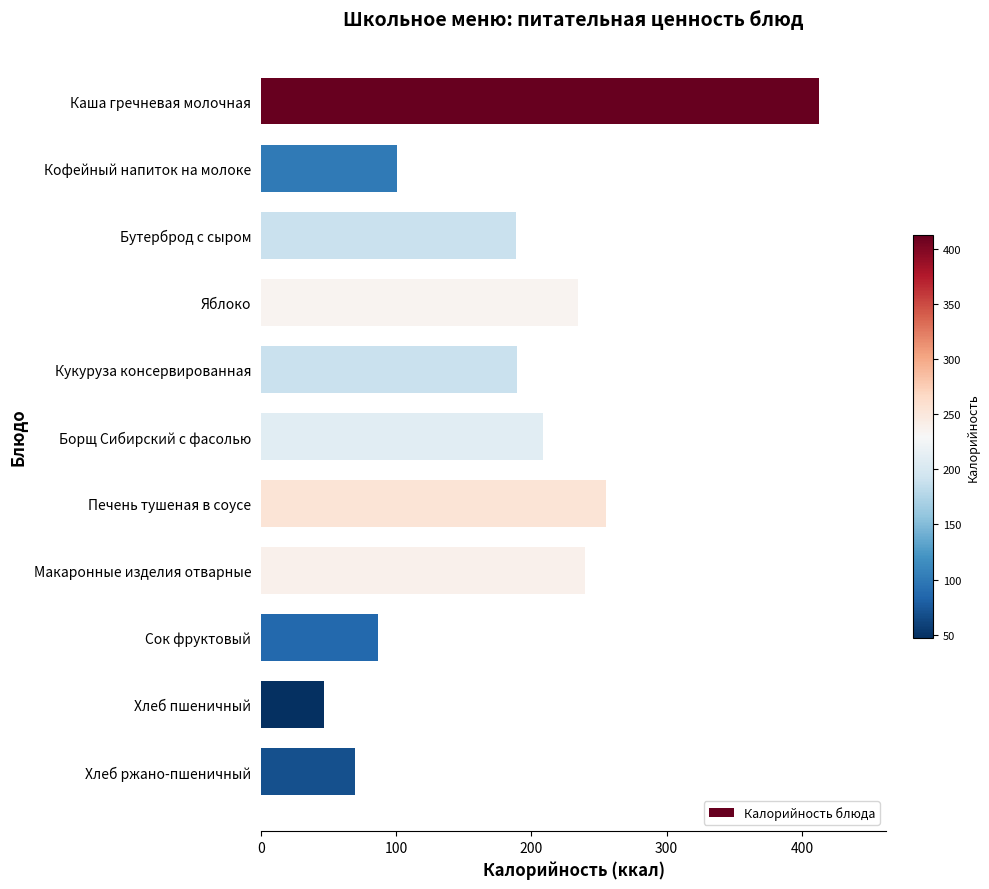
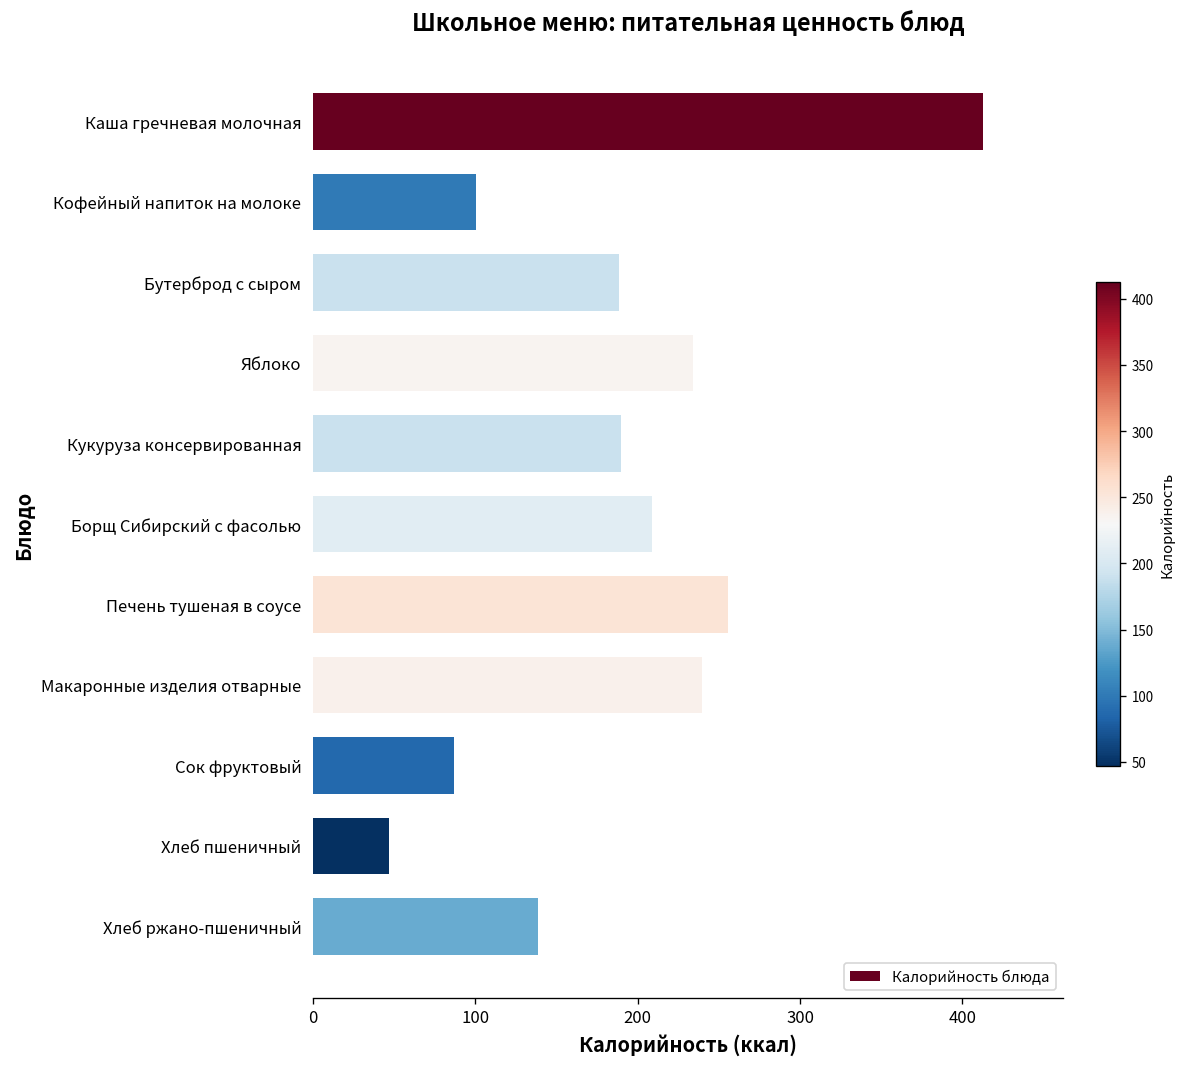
Хлеб ржано-пшеничный: 70 -> 138
